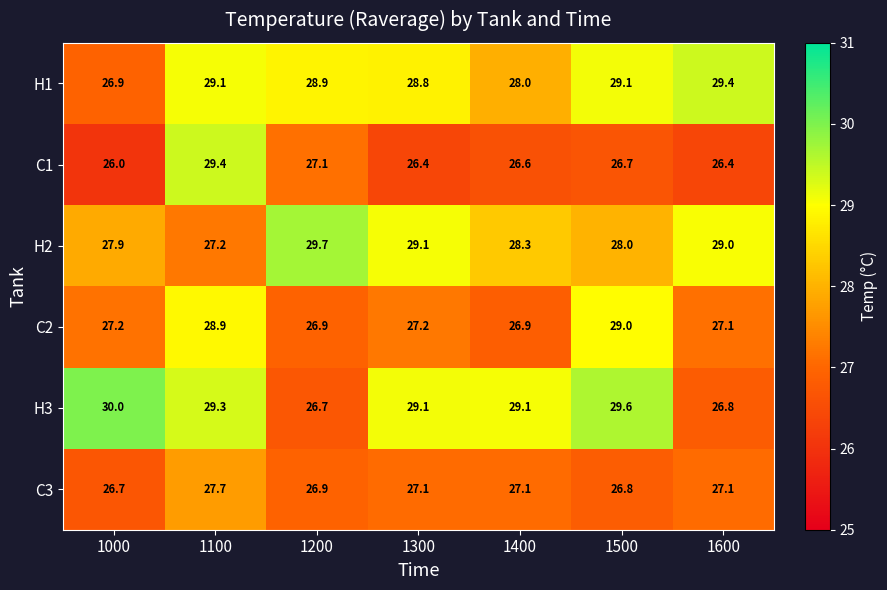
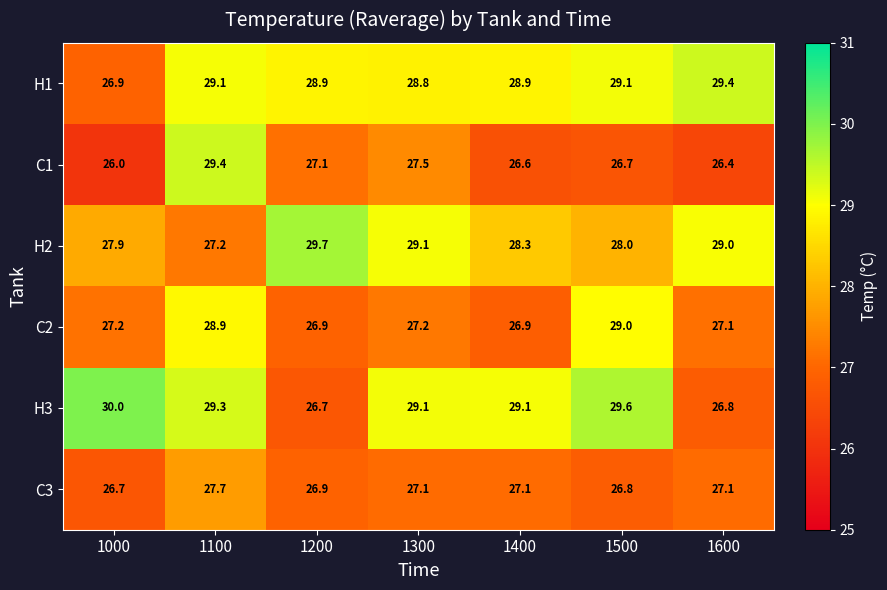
H1, 1400: 28.0 -> 28.9
C1, 1300: 26.4 -> 27.5
